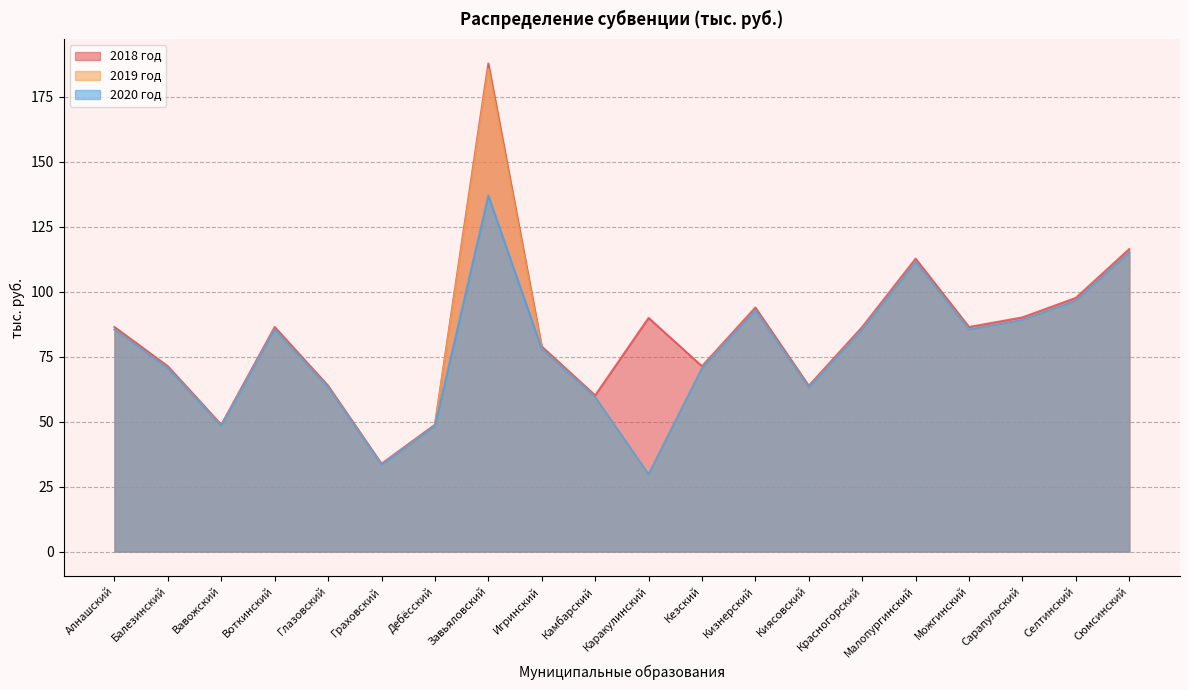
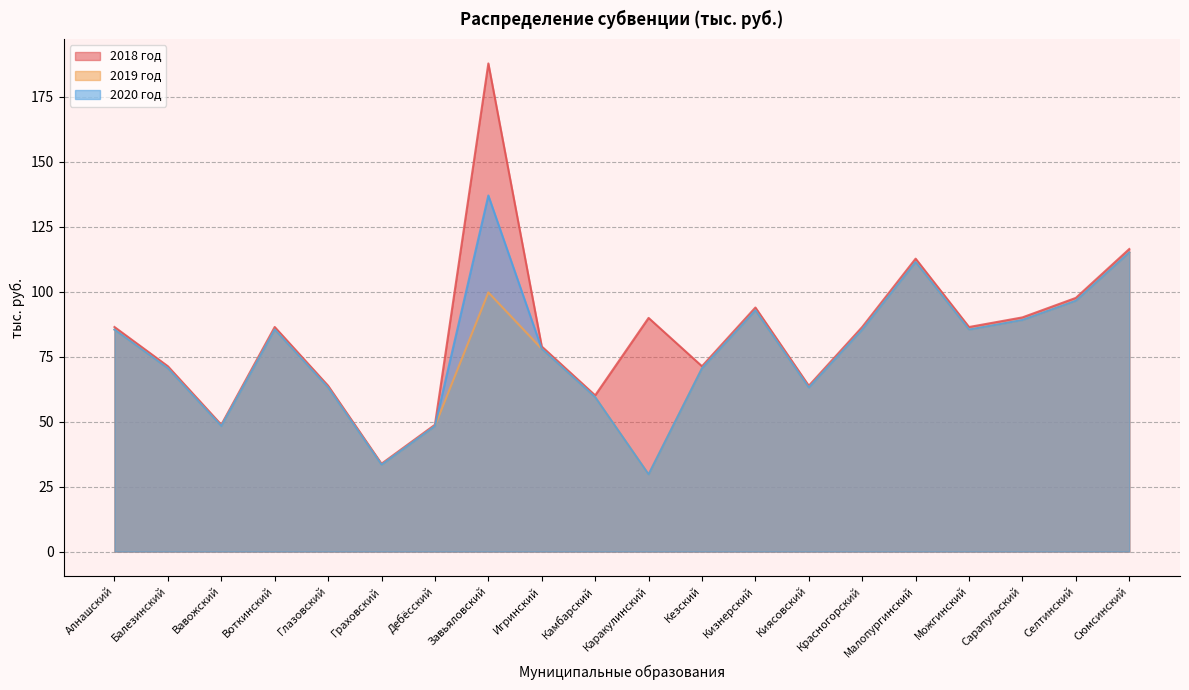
2019 год, Завьяловский: 186 -> 100
